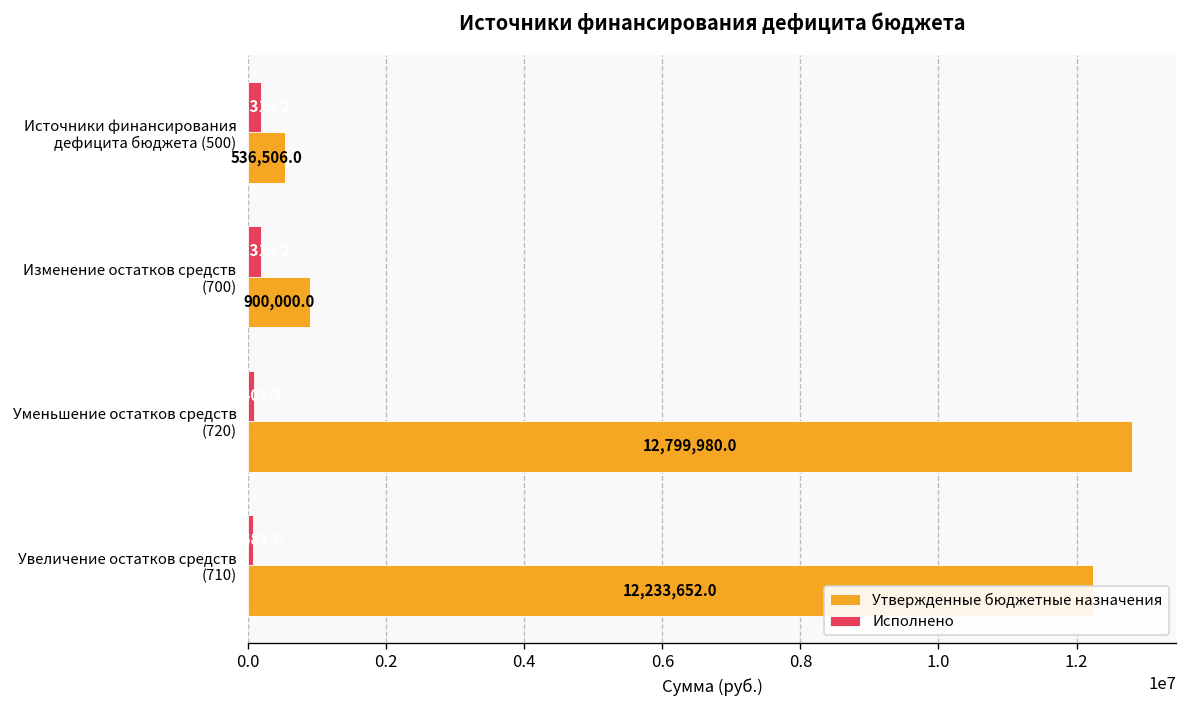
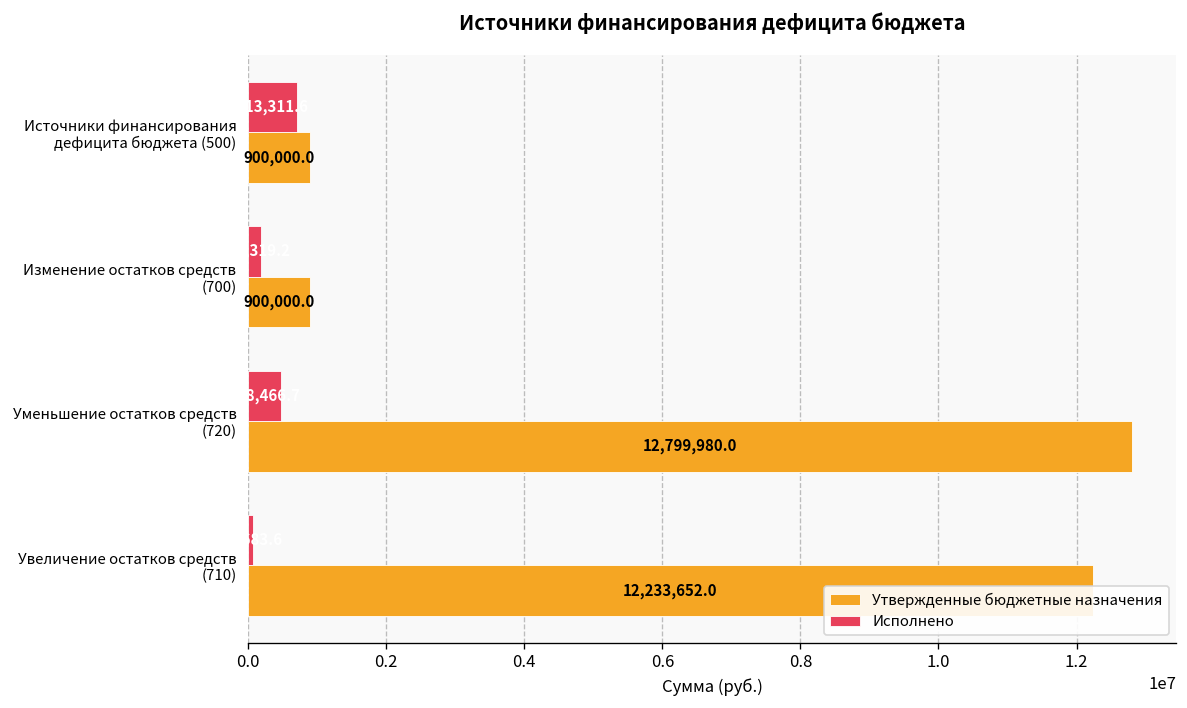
Исполнено, Источники финансирования дефицита бюджета (500): 200000 -> 700000
Утвержденные бюджетные назначения, Источники финансирования дефицита бюджета (500): 536,506.0 -> 900,000.0
Исполнено, Уменьшение остатков средств (720): 100000 -> 500000
